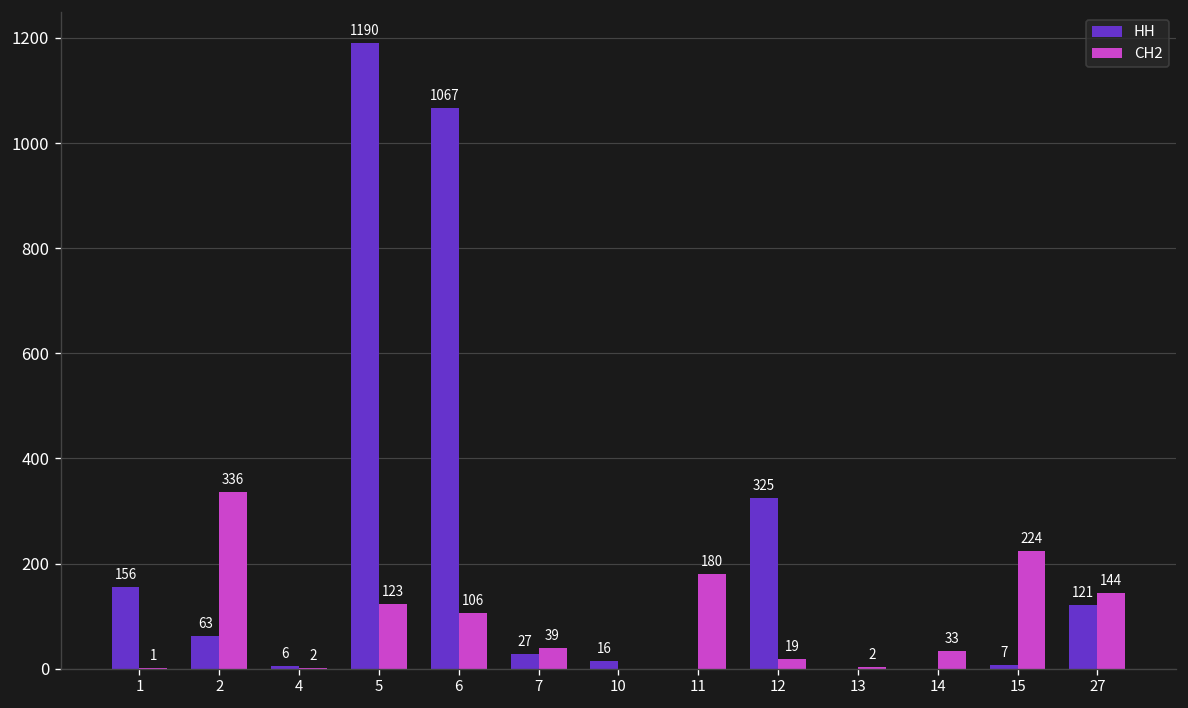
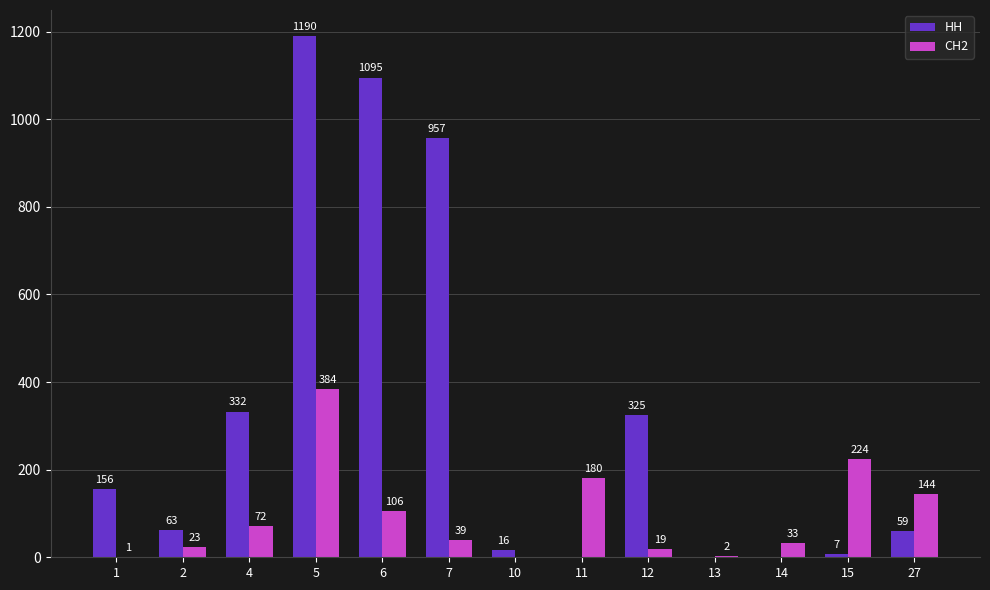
СН2, 2: 336 -> 23
НН, 4: 6 -> 332
СН2, 4: 2 -> 72
СН2, 5: 123 -> 384
НН, 6: 1067 -> 1095
НН, 7: 27 -> 957
НН, 27: 121 -> 59
